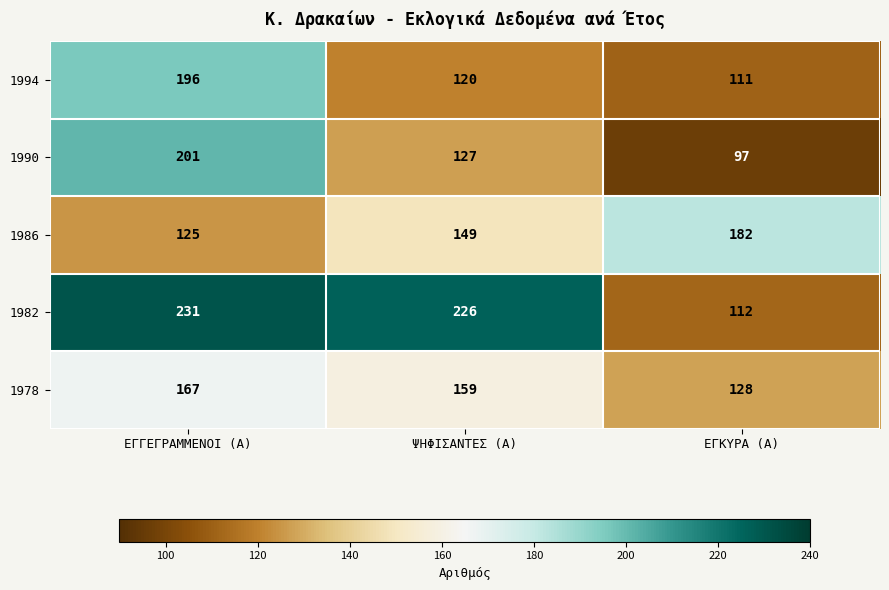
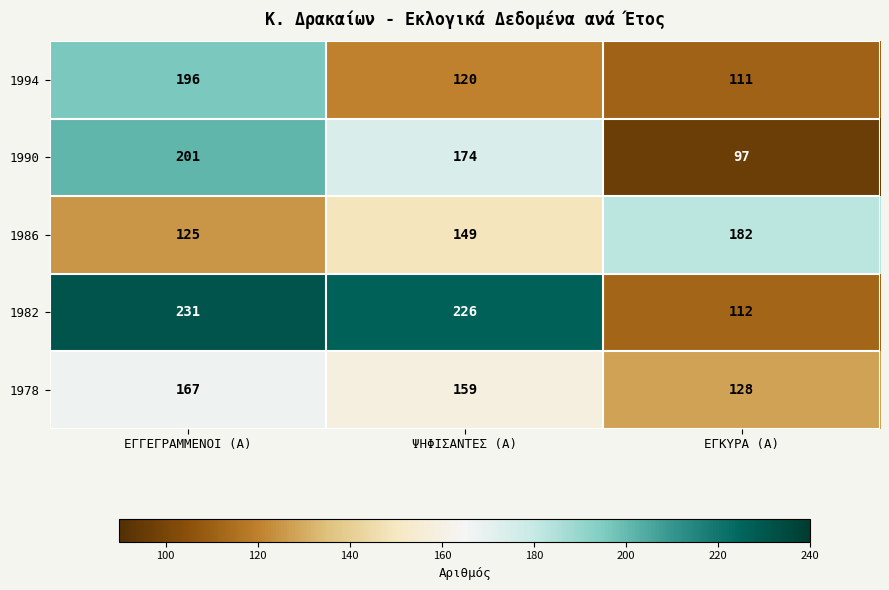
1990, ΨΗΦΙΣΑΝΤΕΣ (Α): 127 -> 174
